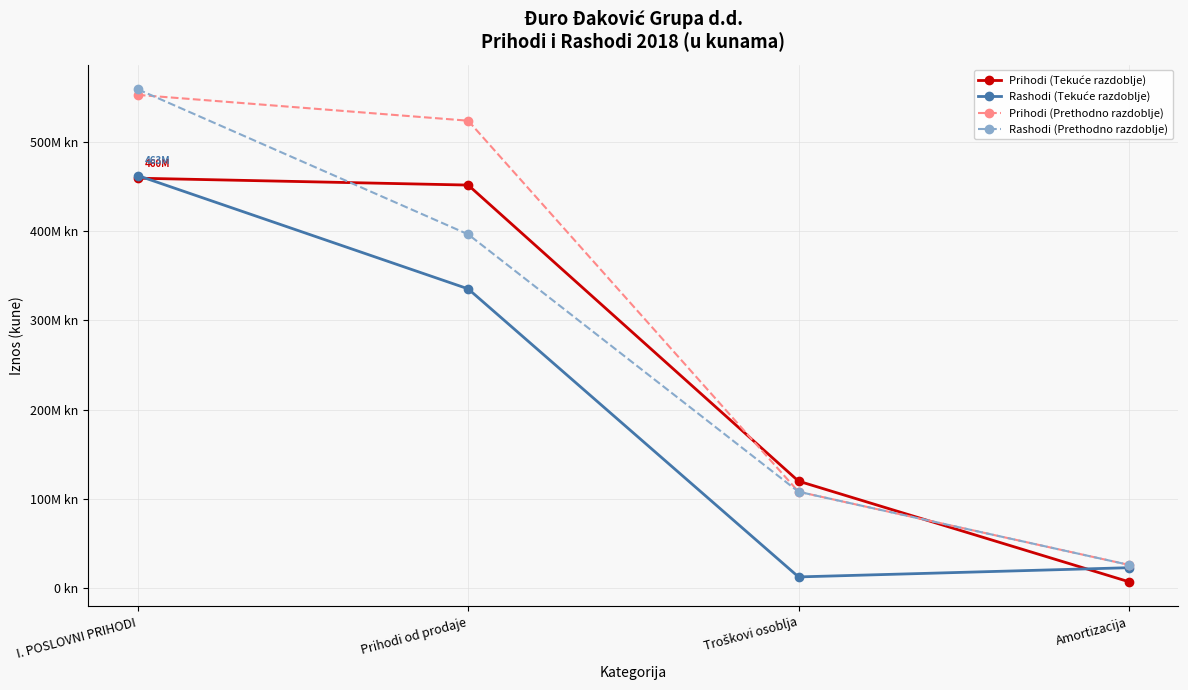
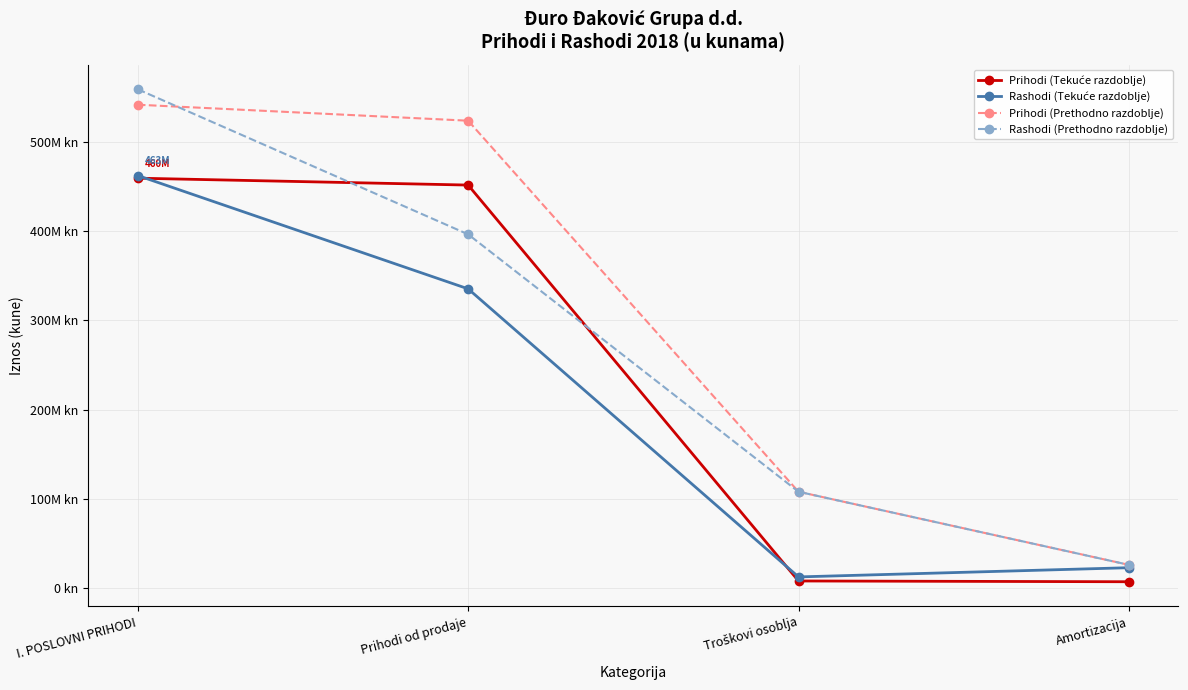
Prihodi (Prethodno razdoblje), I. POSLOVNI PRIHODI: 550M kn -> 540M kn
Prihodi (Tekuće razdoblje), Troškovi osoblja: 120M kn -> 10M kn
